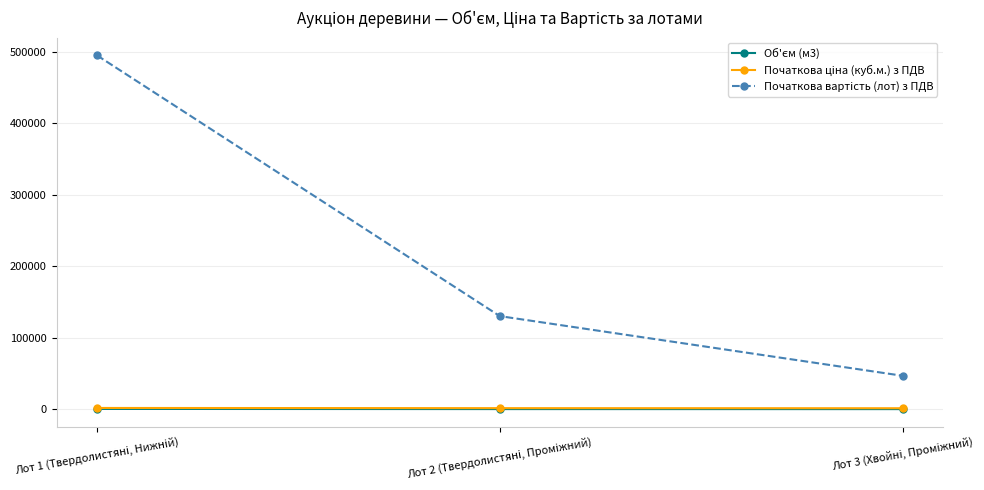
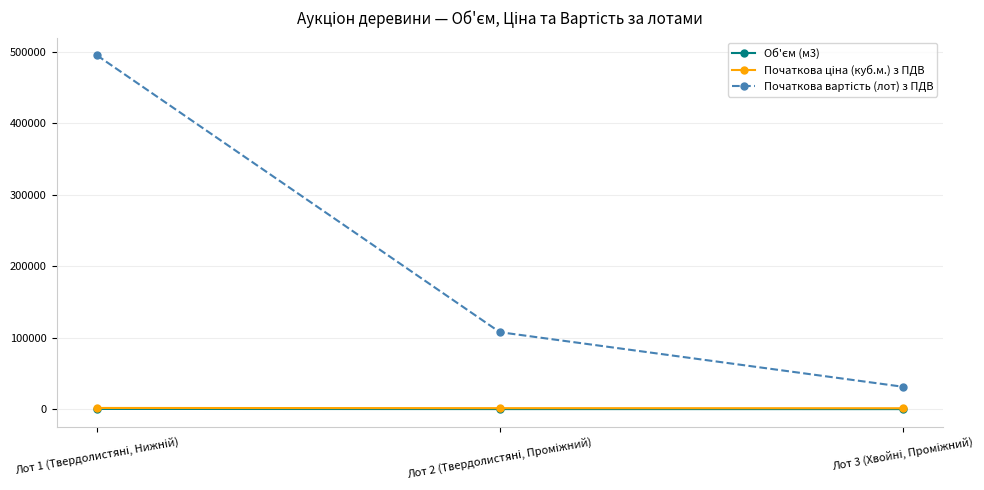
Початкова вартість (лот) з ПДВ, Лот 2 (Твердолистяні, Проміжний): 130000 -> 110000
Початкова вартість (лот) з ПДВ, Лот 3 (Хвойні, Проміжний): 50000 -> 30000
